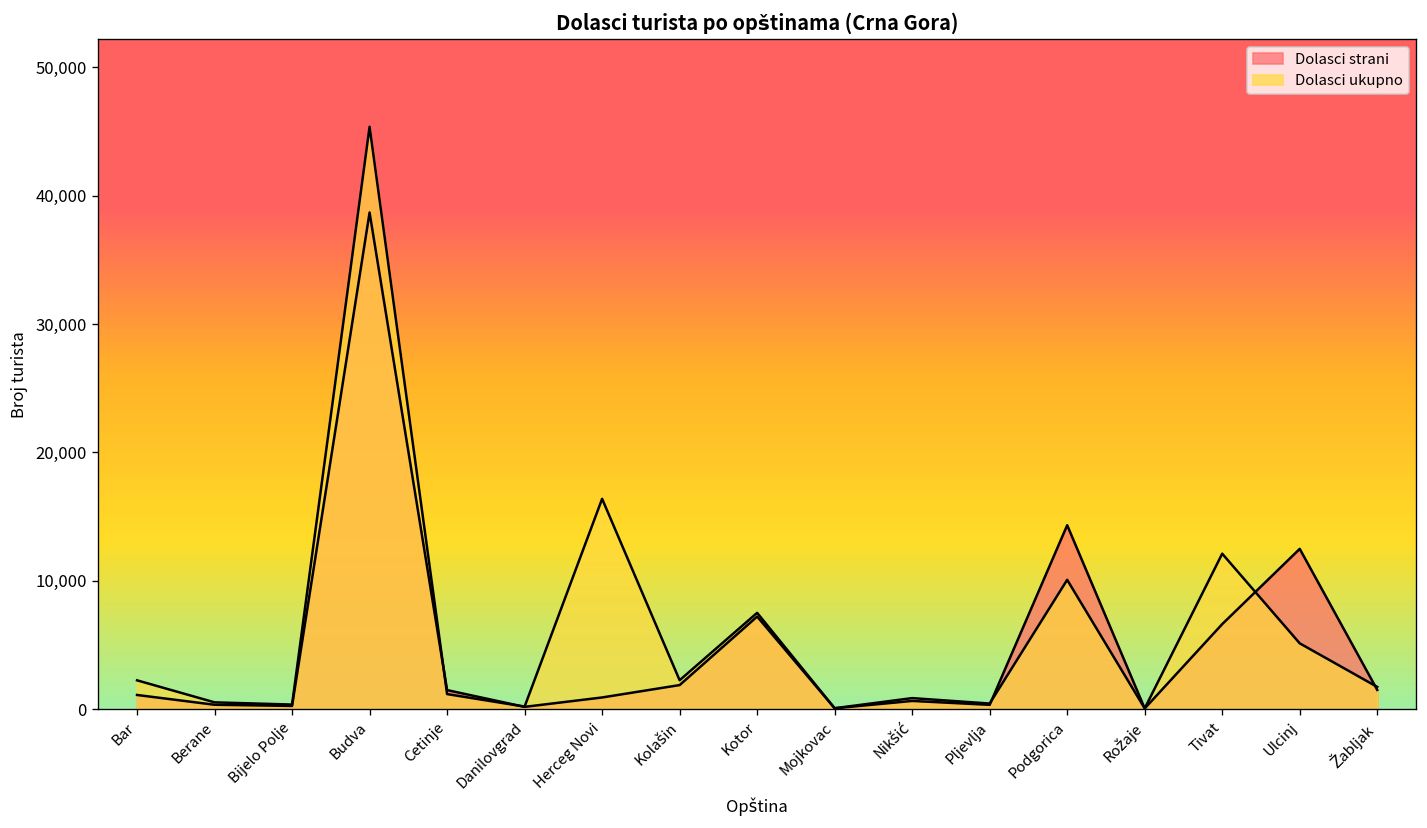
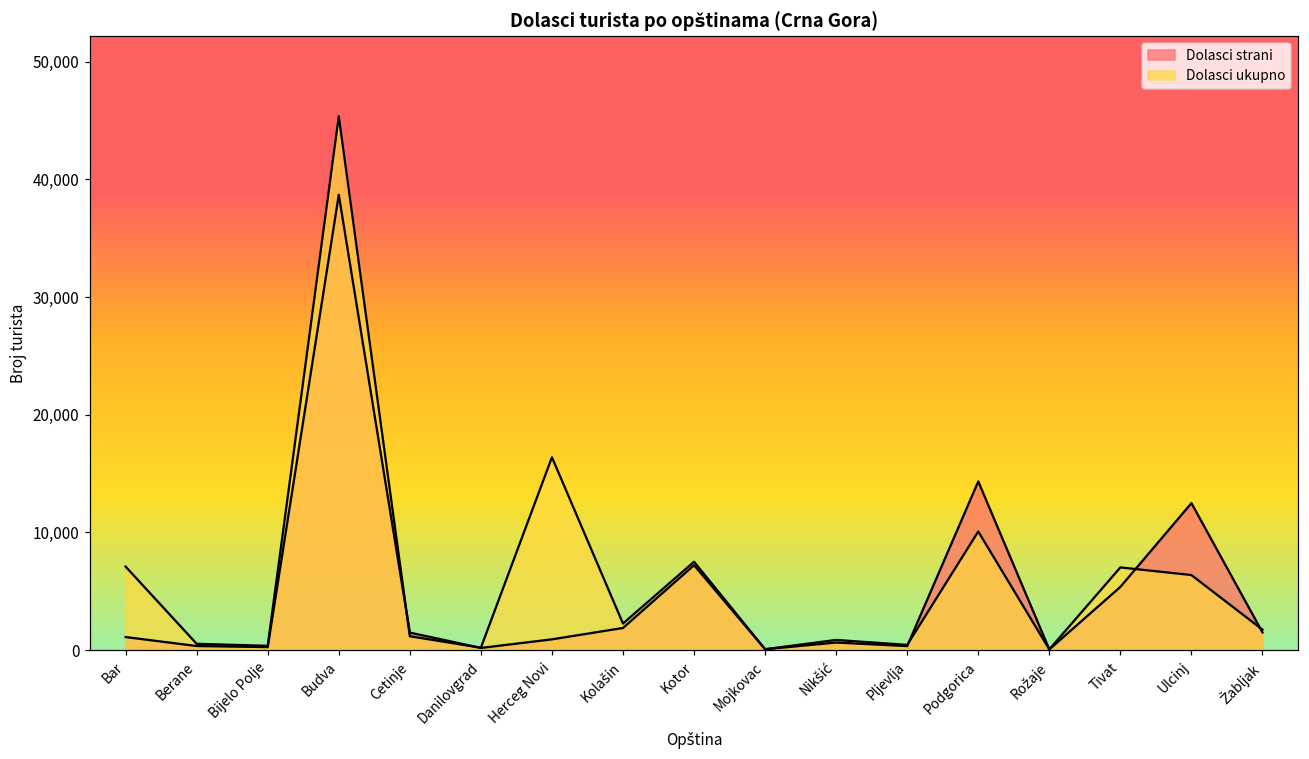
Dolasci ukupno, Bar: 2,200 -> 7,100
Dolasci strani, Tivat: 6,600 -> 5,400
Dolasci ukupno, Tivat: 12,100 -> 7,000
Dolasci ukupno, Ulcinj: 5,100 -> 6,400
